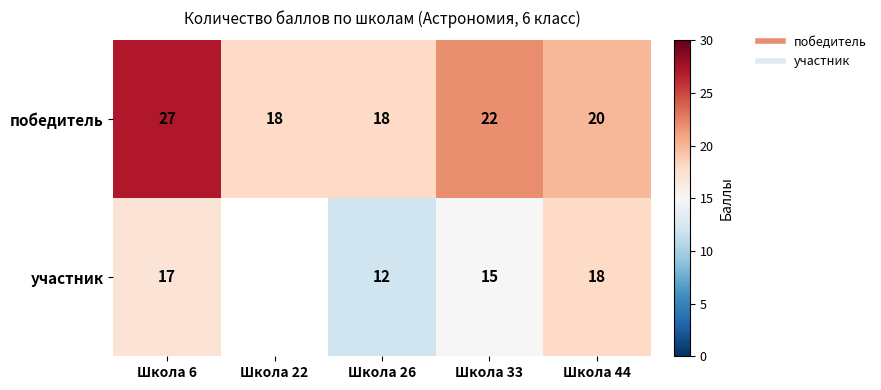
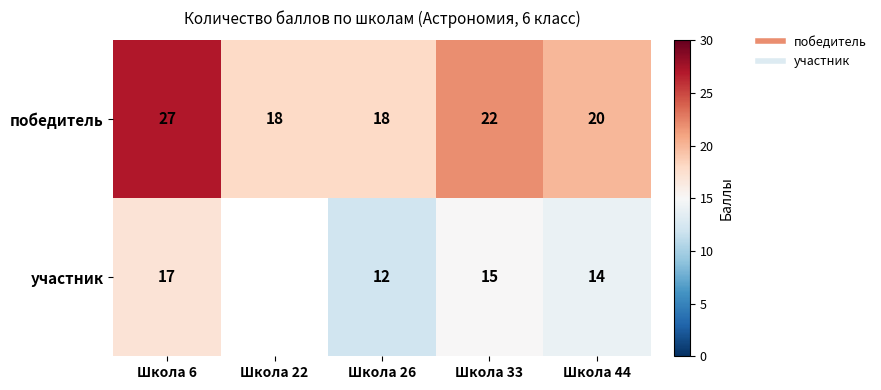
участник, Школа 44: 18 -> 14
